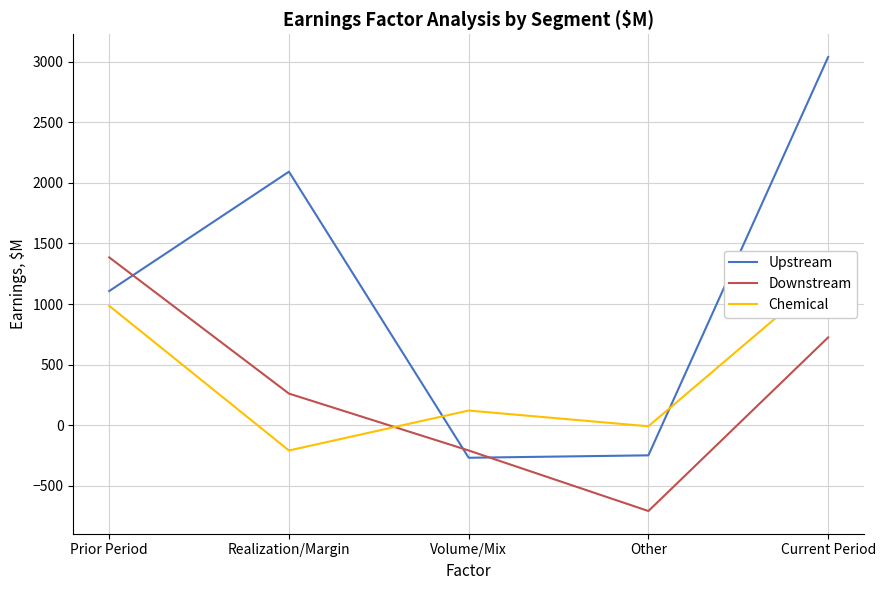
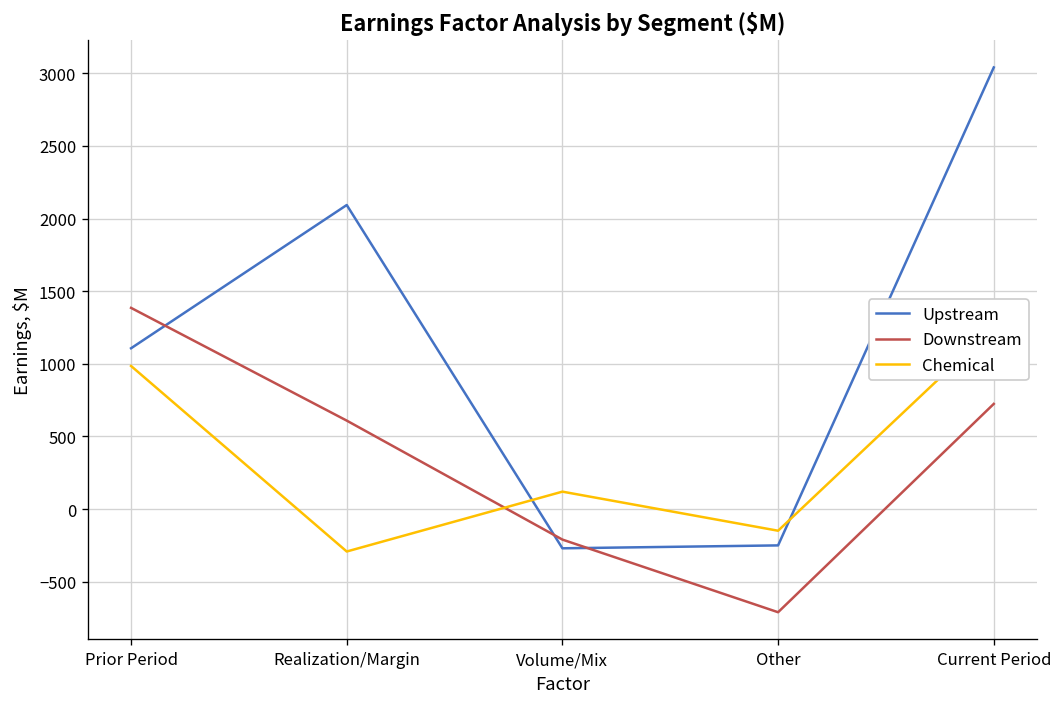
Downstream, Realization/Margin: 260 -> 610
Chemical, Realization/Margin: -210 -> -290
Chemical, Other: -10 -> -150
